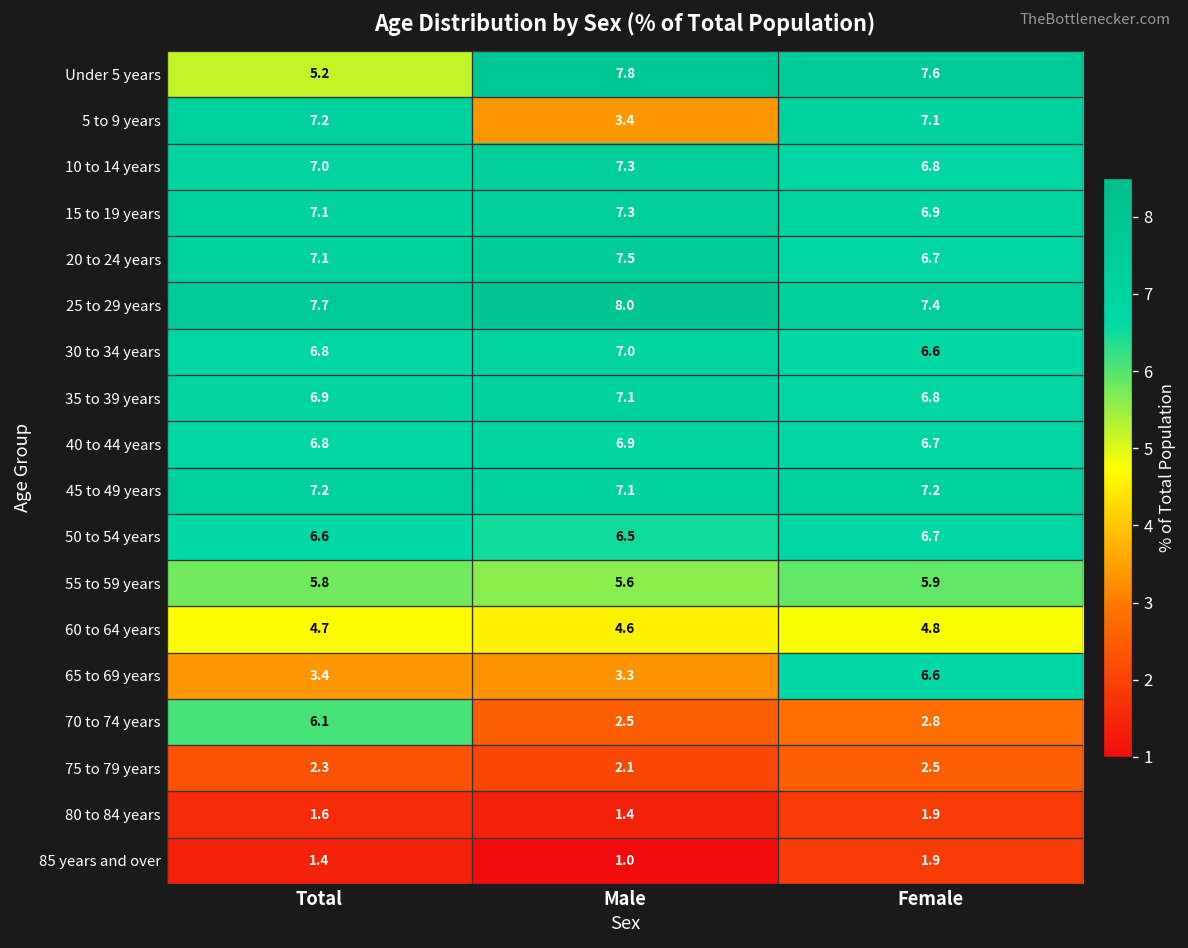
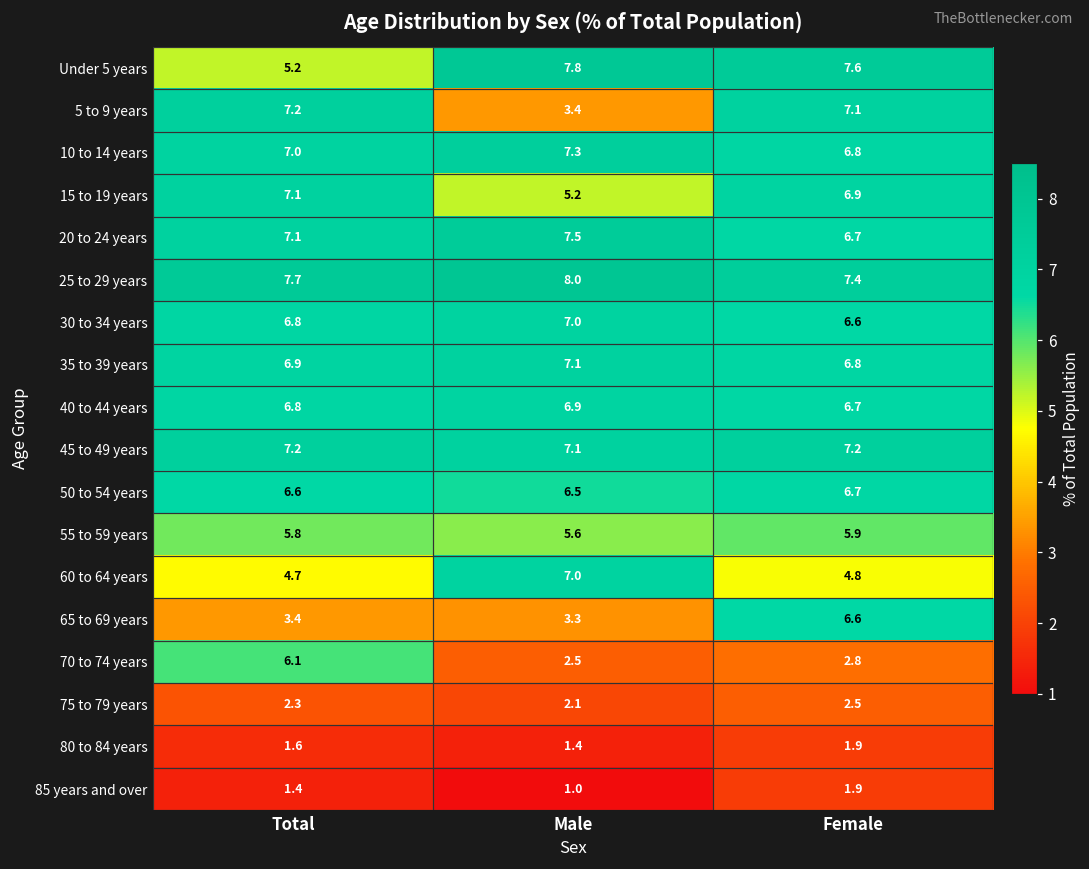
15 to 19 years, Male: 7.3 -> 5.2
60 to 64 years, Male: 4.6 -> 7.0
